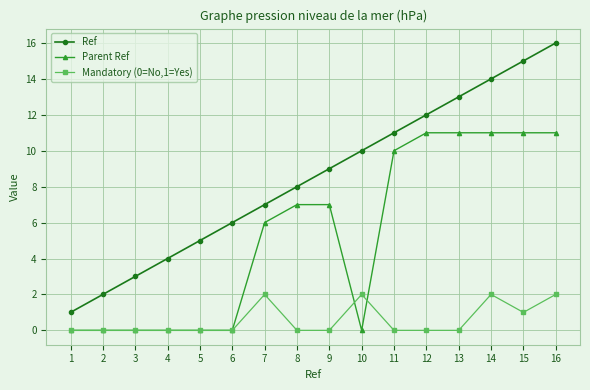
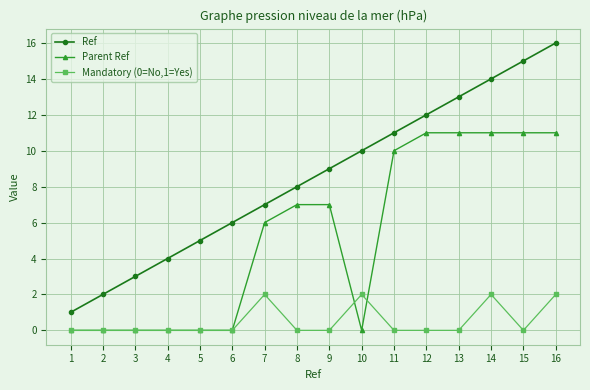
Mandatory (0=No,1=Yes), 15: 1 -> 0
